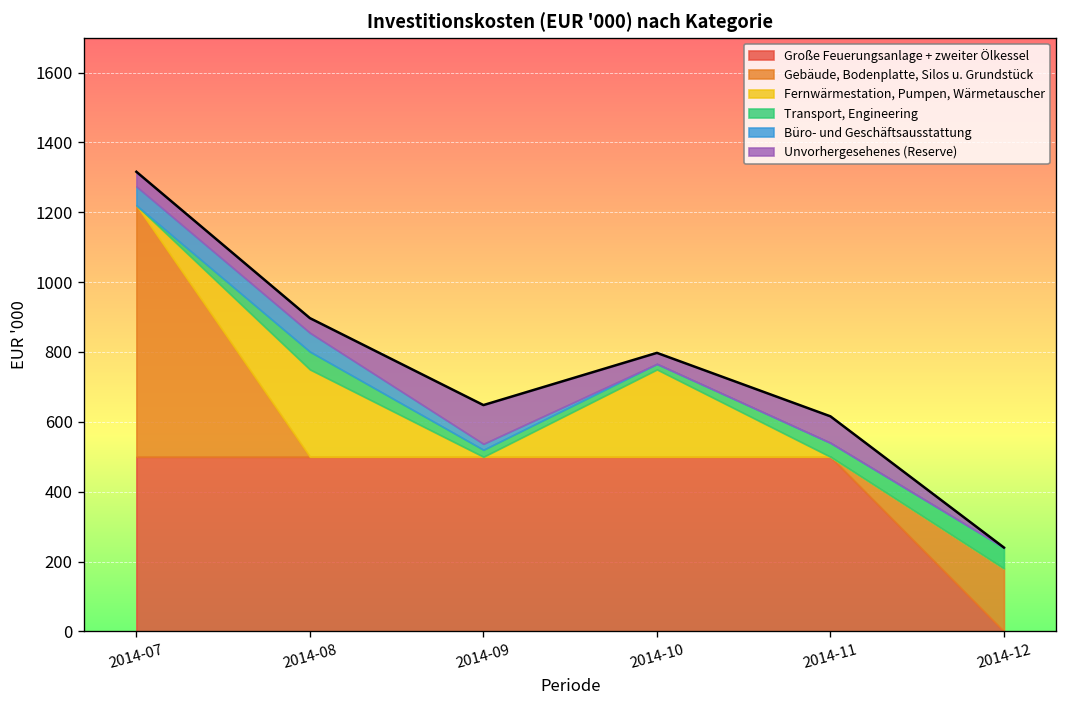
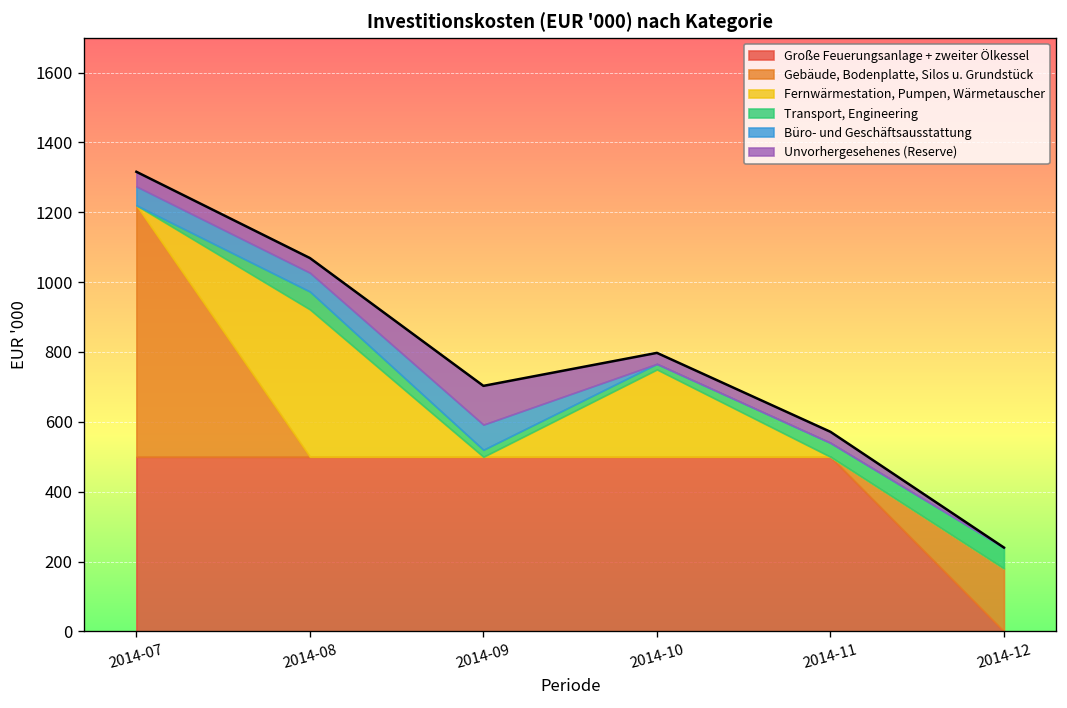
Fernwärmestation, Pumpen, Wärmetauscher, 2014-08: 250 -> 420
Büro- und Geschäftsausstattung, 2014-09: 20 -> 70
Unvorhergesehenes (Reserve), 2014-11: 80 -> 30
